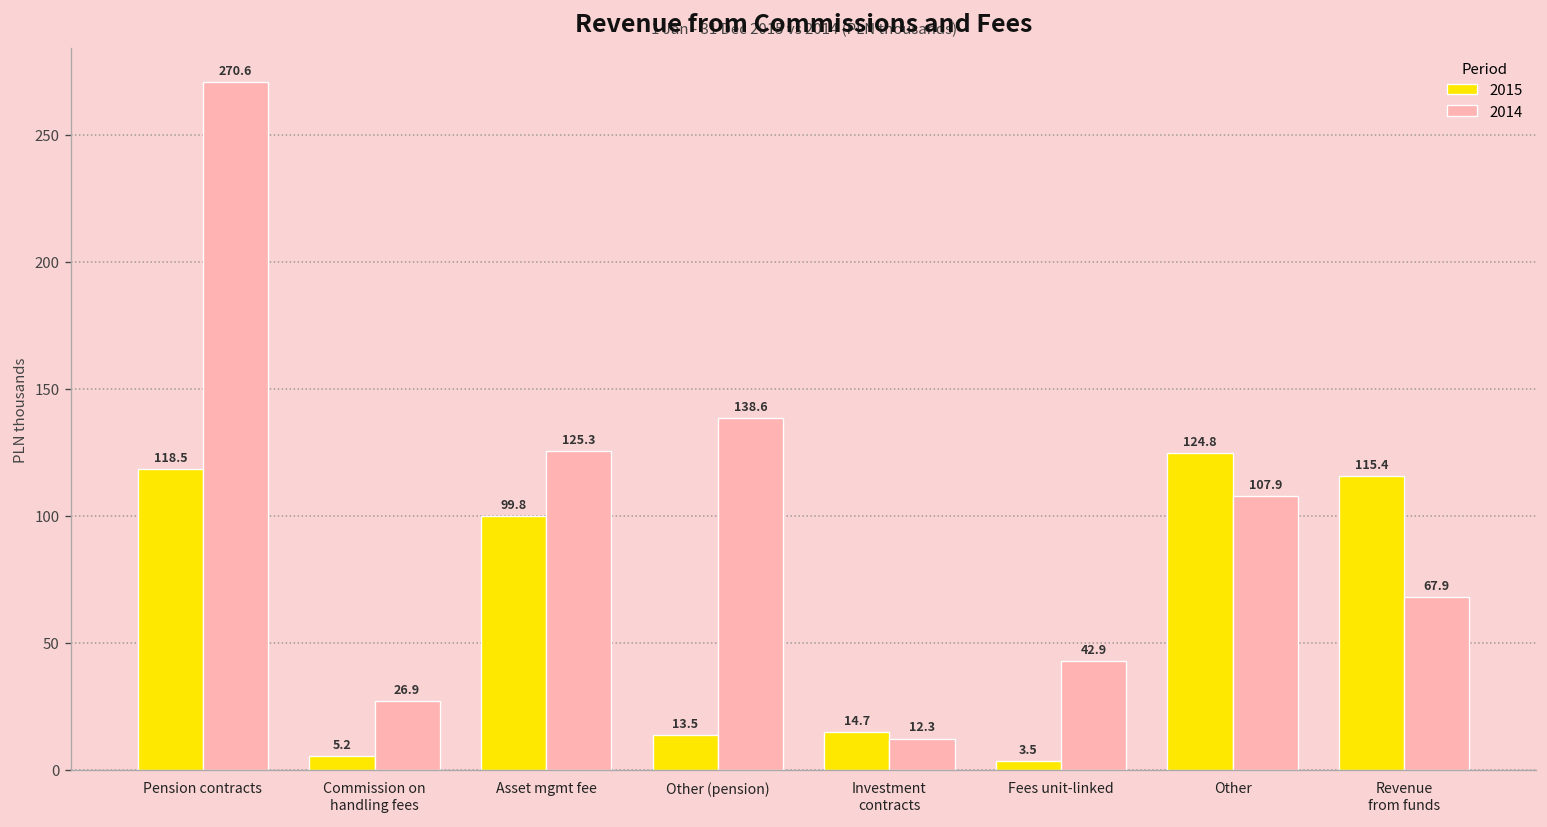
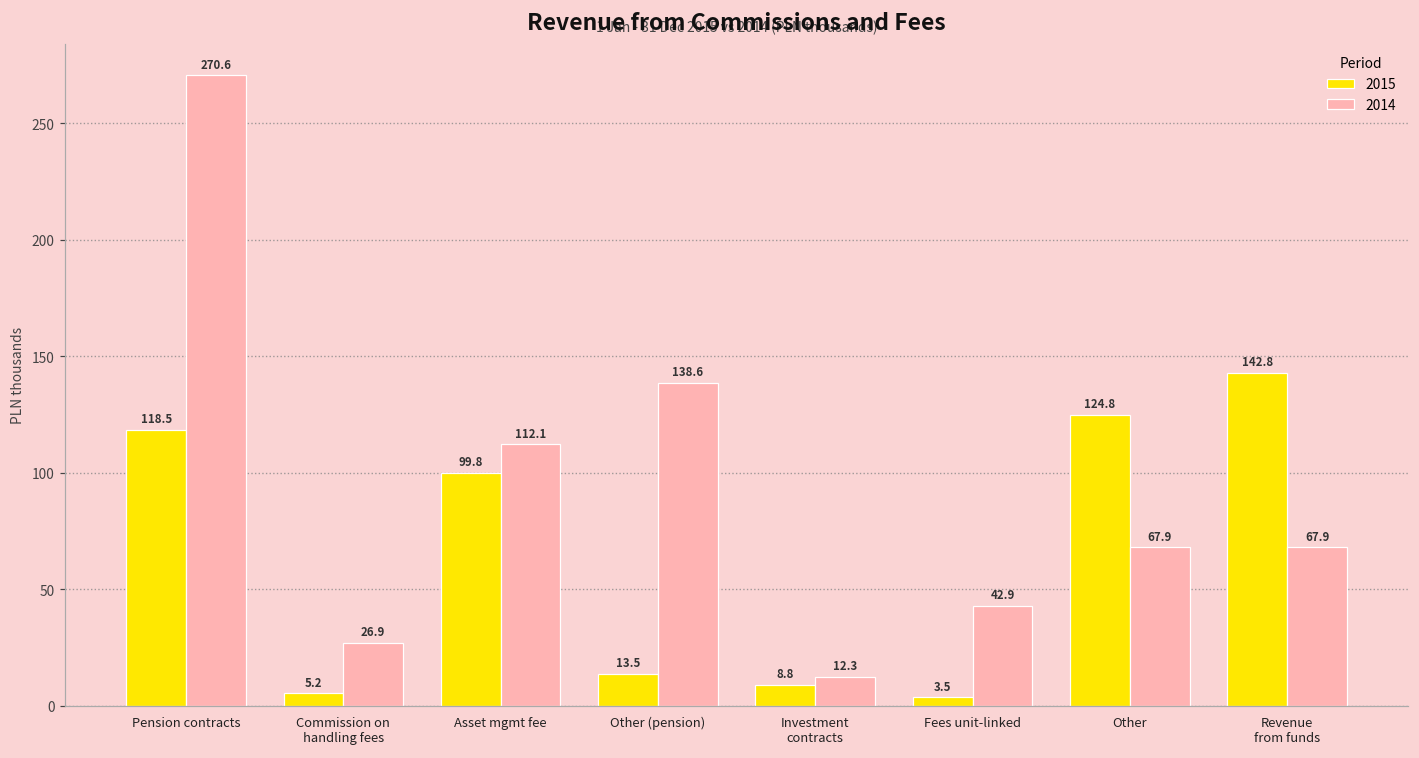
2014, Asset mgmt fee: 125.3 -> 112.1
2015, Investment contracts: 14.7 -> 8.8
2014, Other: 107.9 -> 67.9
2015, Revenue from funds: 115.4 -> 142.8
